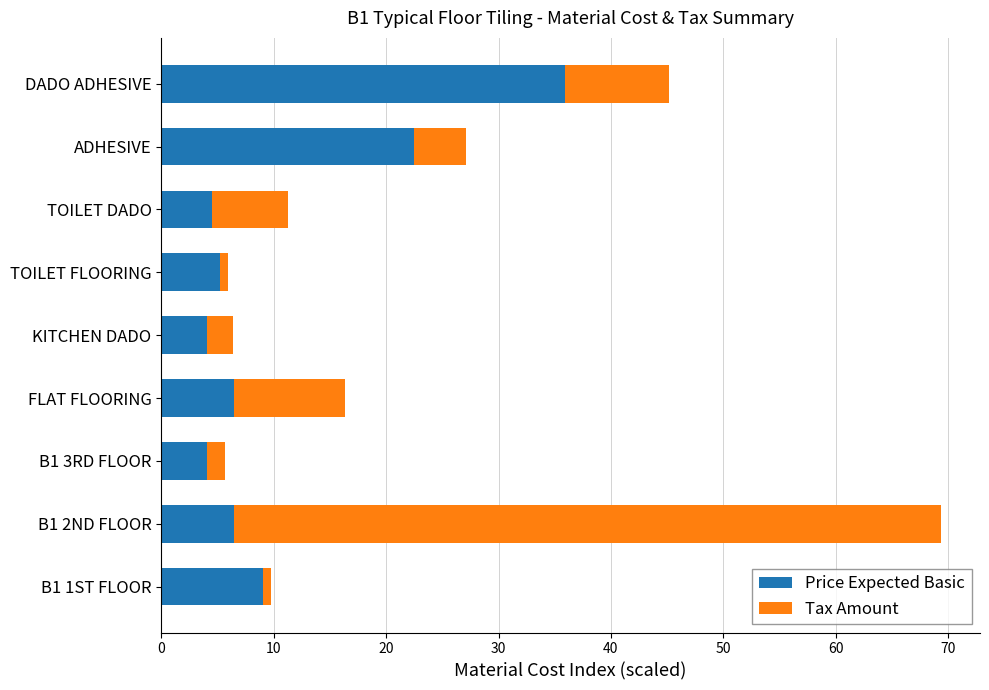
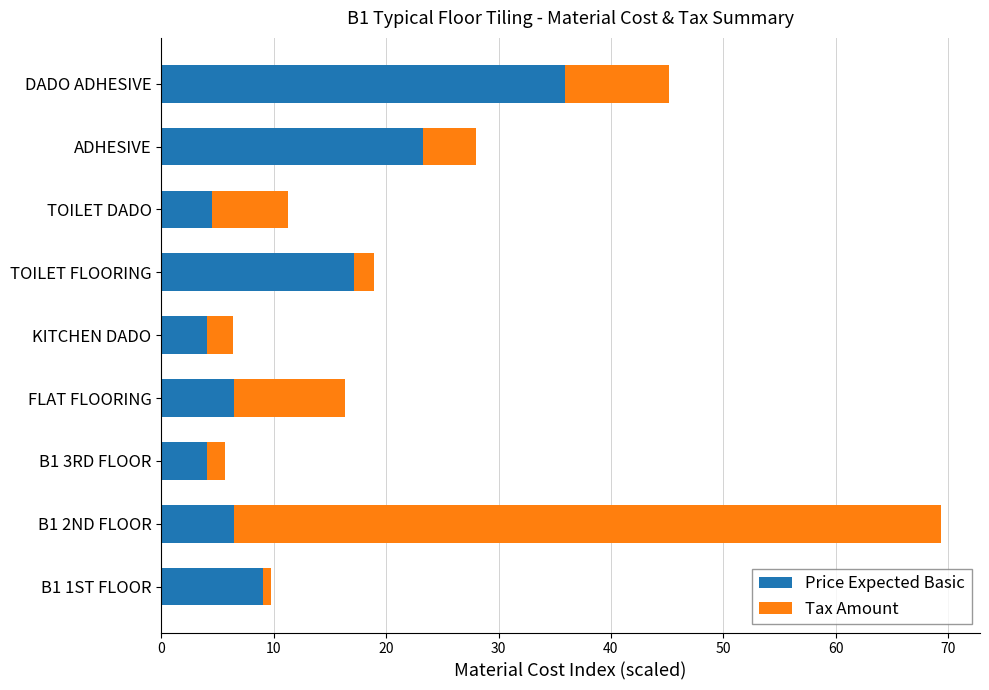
Price Expected Basic, ADHESIVE: 22.5 -> 23.3
Price Expected Basic, TOILET FLOORING: 5.2 -> 17.2
Tax Amount, TOILET FLOORING: 0.7 -> 1.7
